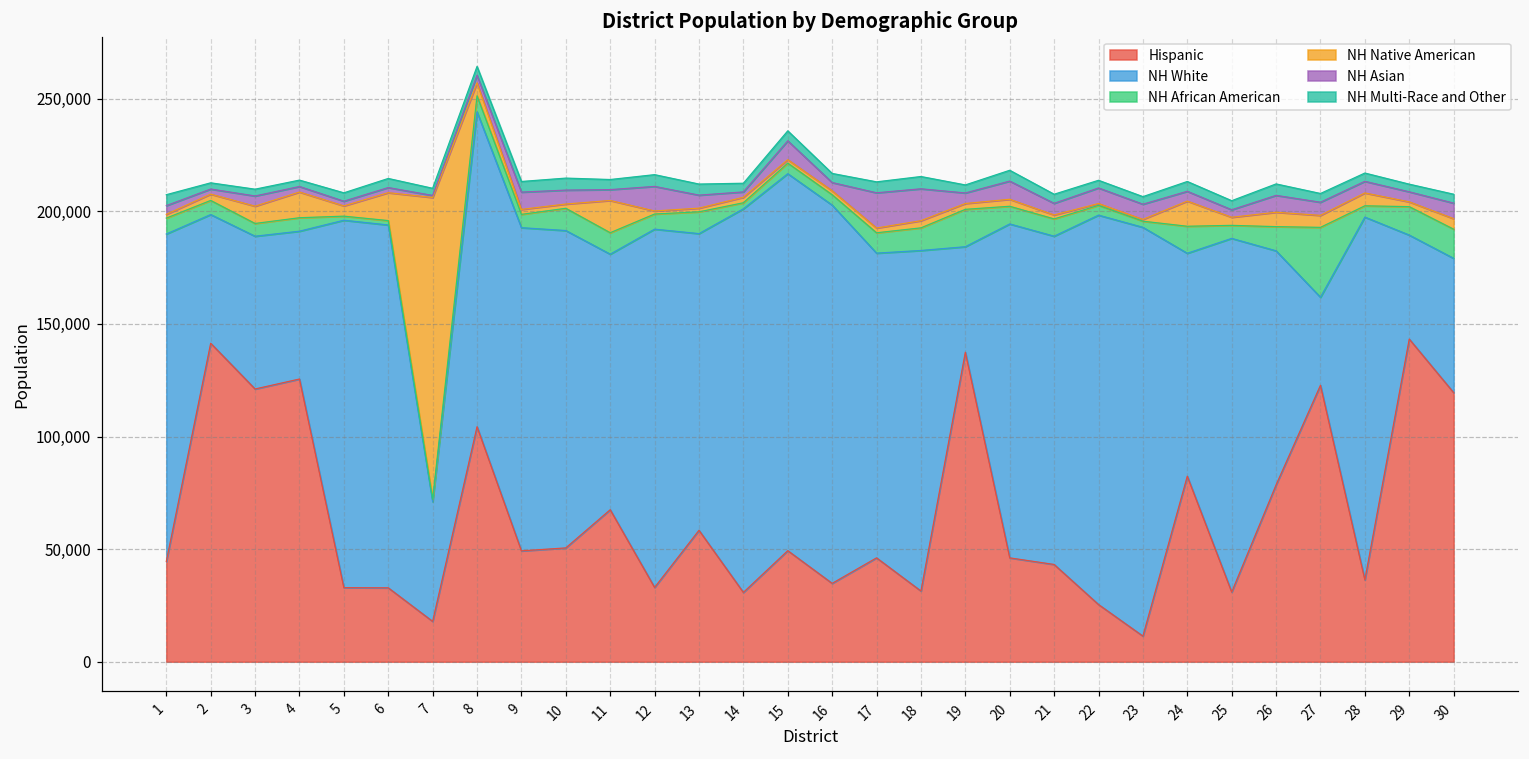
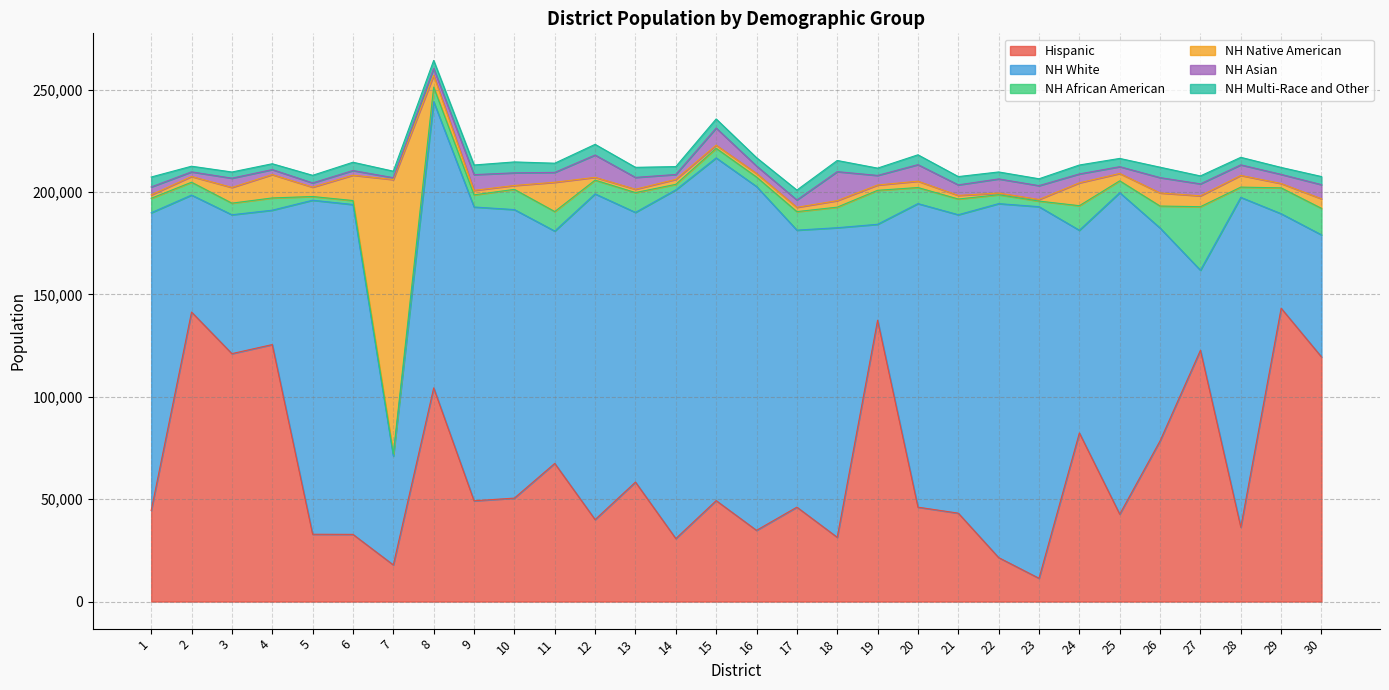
Hispanic, 12: 33,000 -> 40,000
NH Asian, 17: 16,000 -> 4,000
Hispanic, 22: 25,000 -> 21,000
Hispanic, 25: 31,000 -> 43,000
